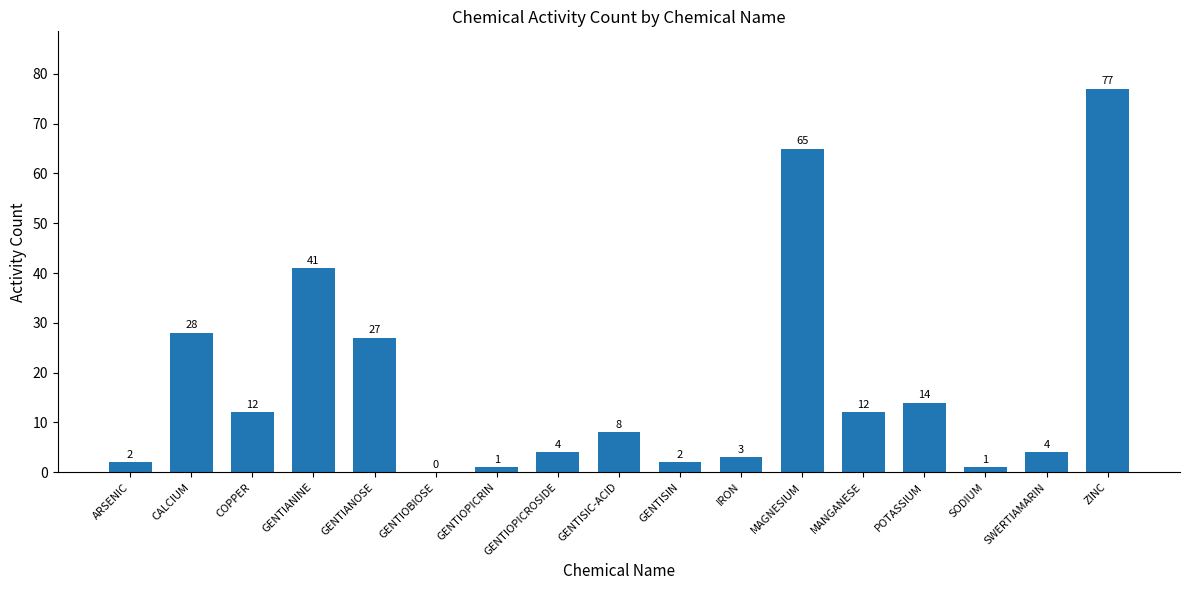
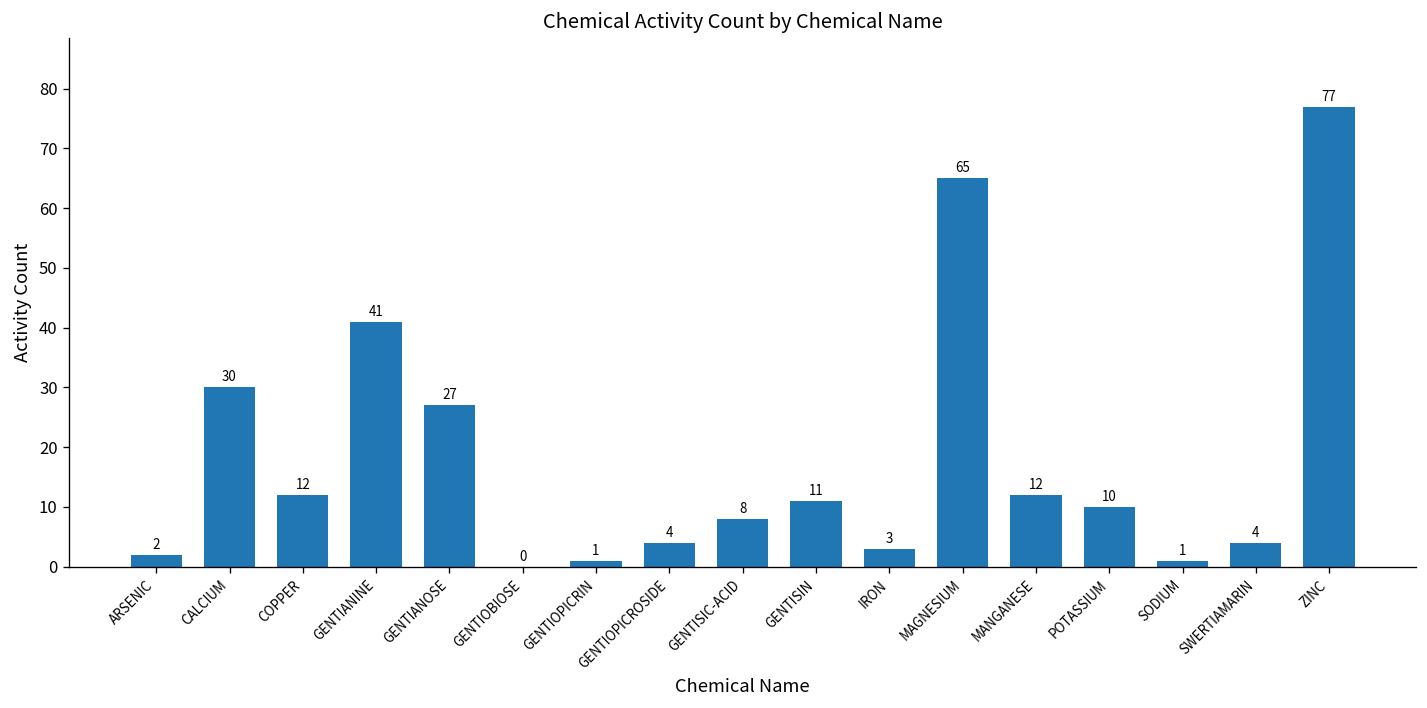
CALCIUM: 28 -> 30
GENTISIN: 2 -> 11
POTASSIUM: 14 -> 10
